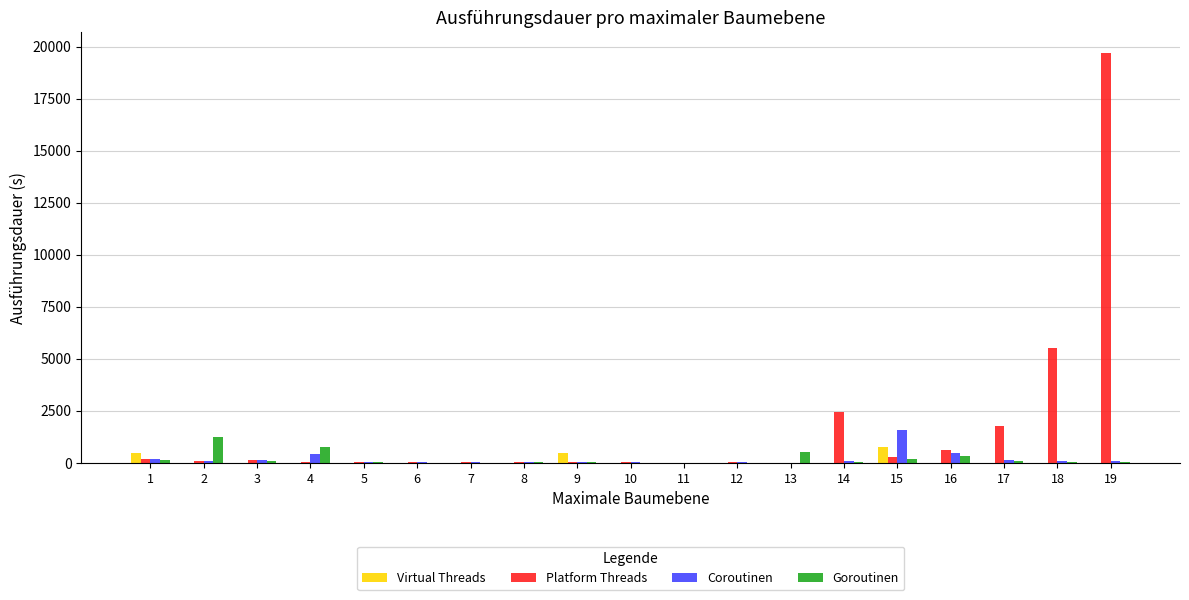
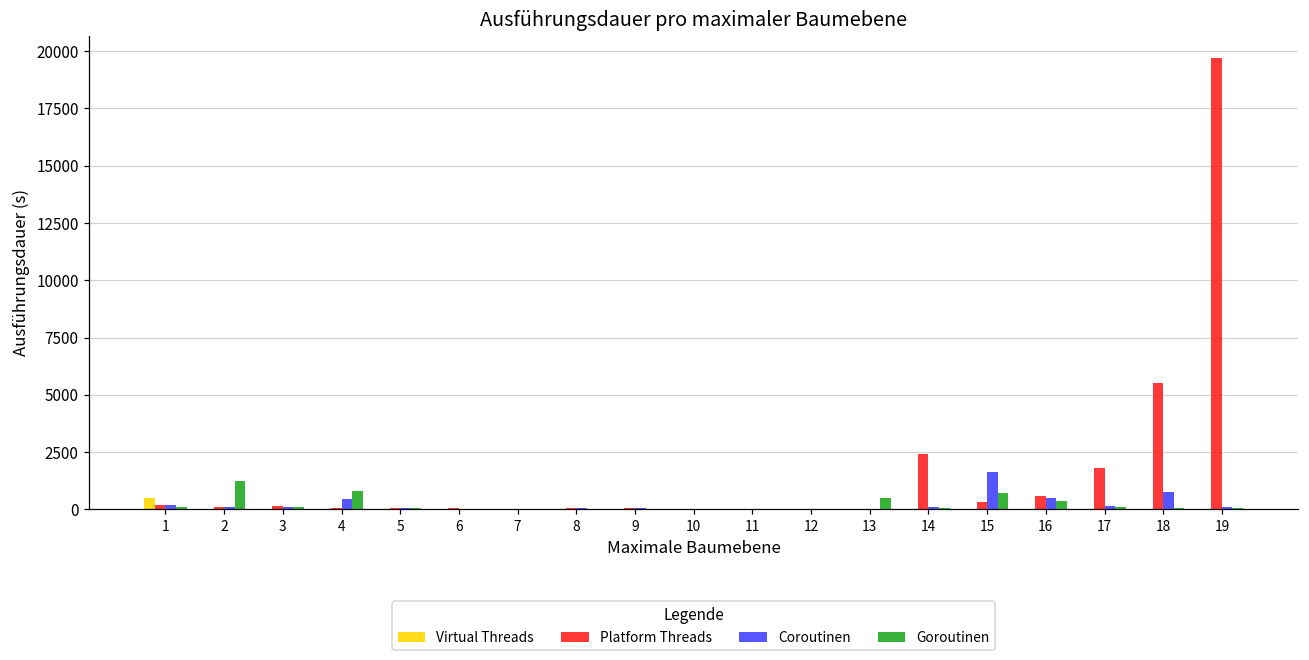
Virtual Threads, 9: 500 -> 0
Virtual Threads, 15: 800 -> 0
Goroutinen, 15: 200 -> 700
Coroutinen, 18: 100 -> 800
